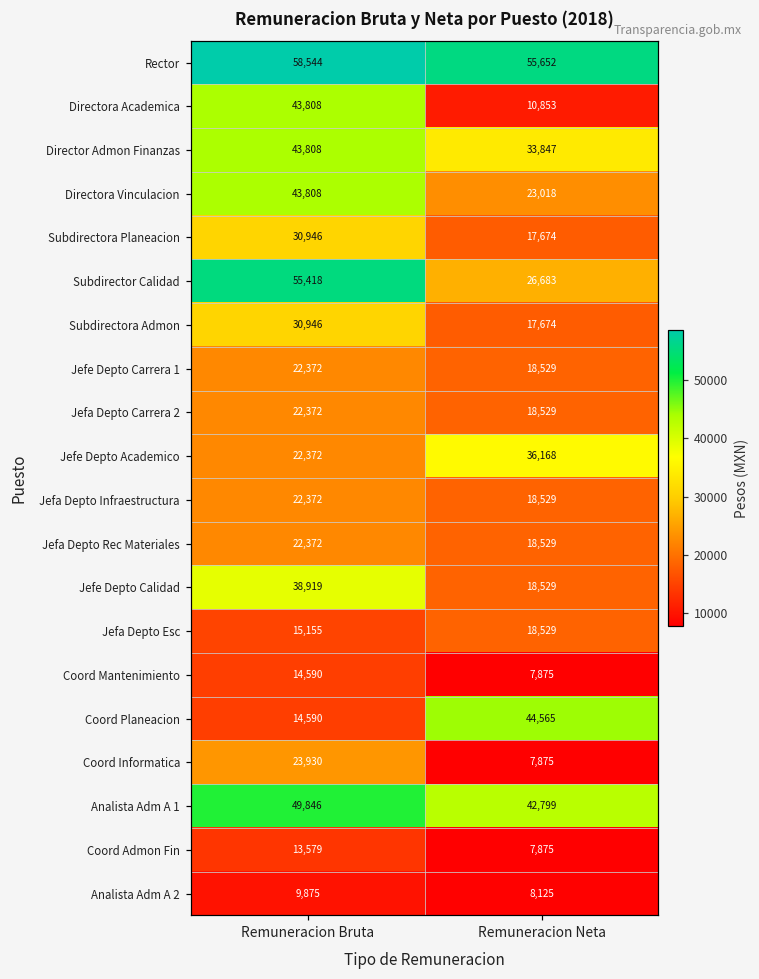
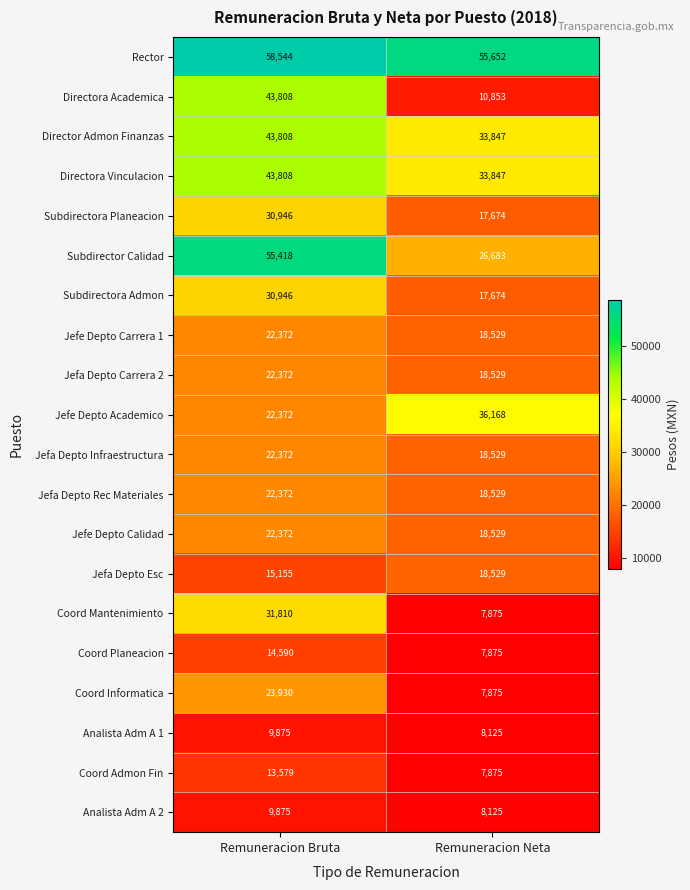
Directora Vinculacion, Remuneracion Neta: 23,018 -> 33,847
Jefe Depto Calidad, Remuneracion Bruta: 38,919 -> 22,372
Coord Mantenimiento, Remuneracion Bruta: 14,590 -> 31,810
Coord Planeacion, Remuneracion Neta: 44,565 -> 7,875
Analista Adm A 1, Remuneracion Bruta: 49,846 -> 9,875
Analista Adm A 1, Remuneracion Neta: 42,799 -> 8,125
